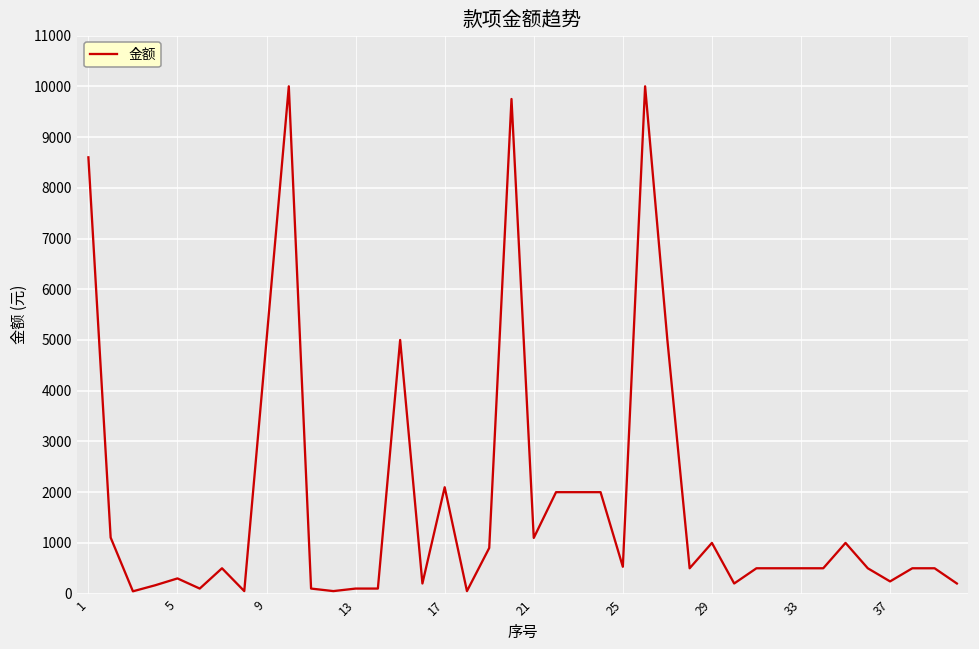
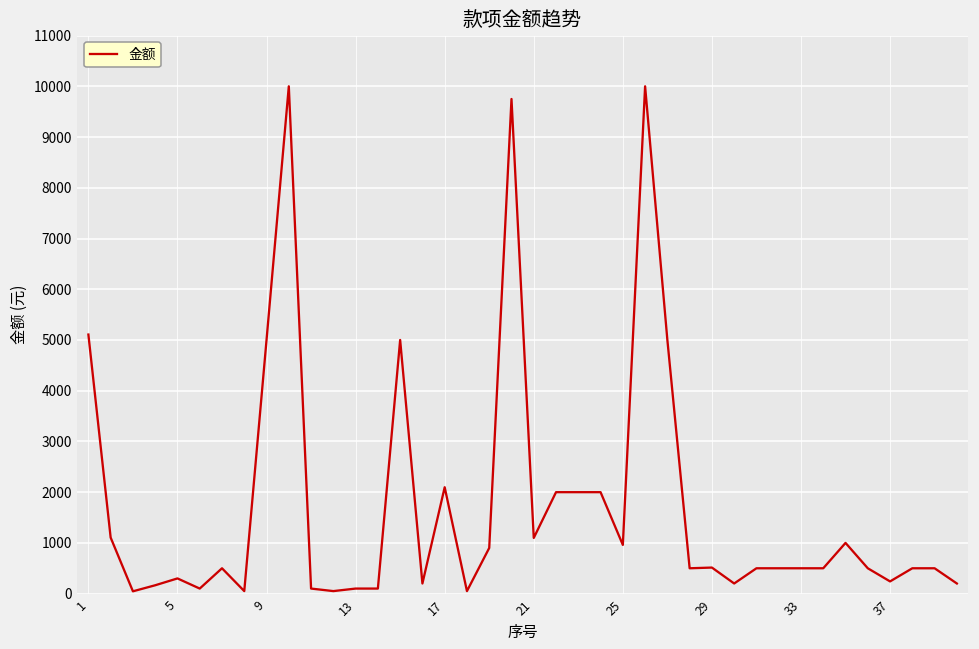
1: 8600 -> 5100
25: 500 -> 1000
29: 1000 -> 500
